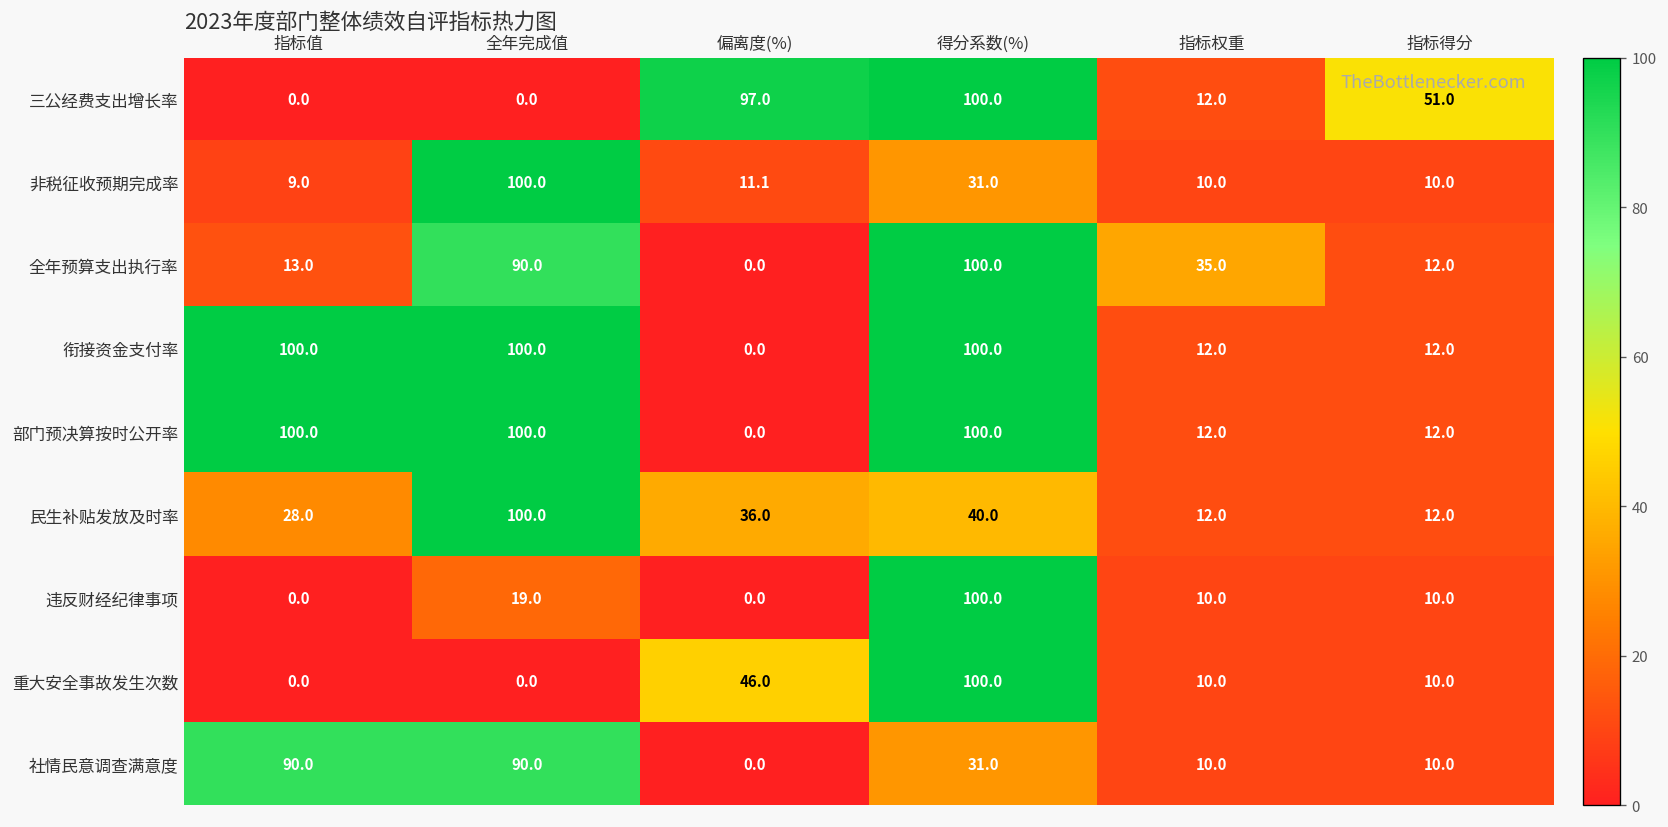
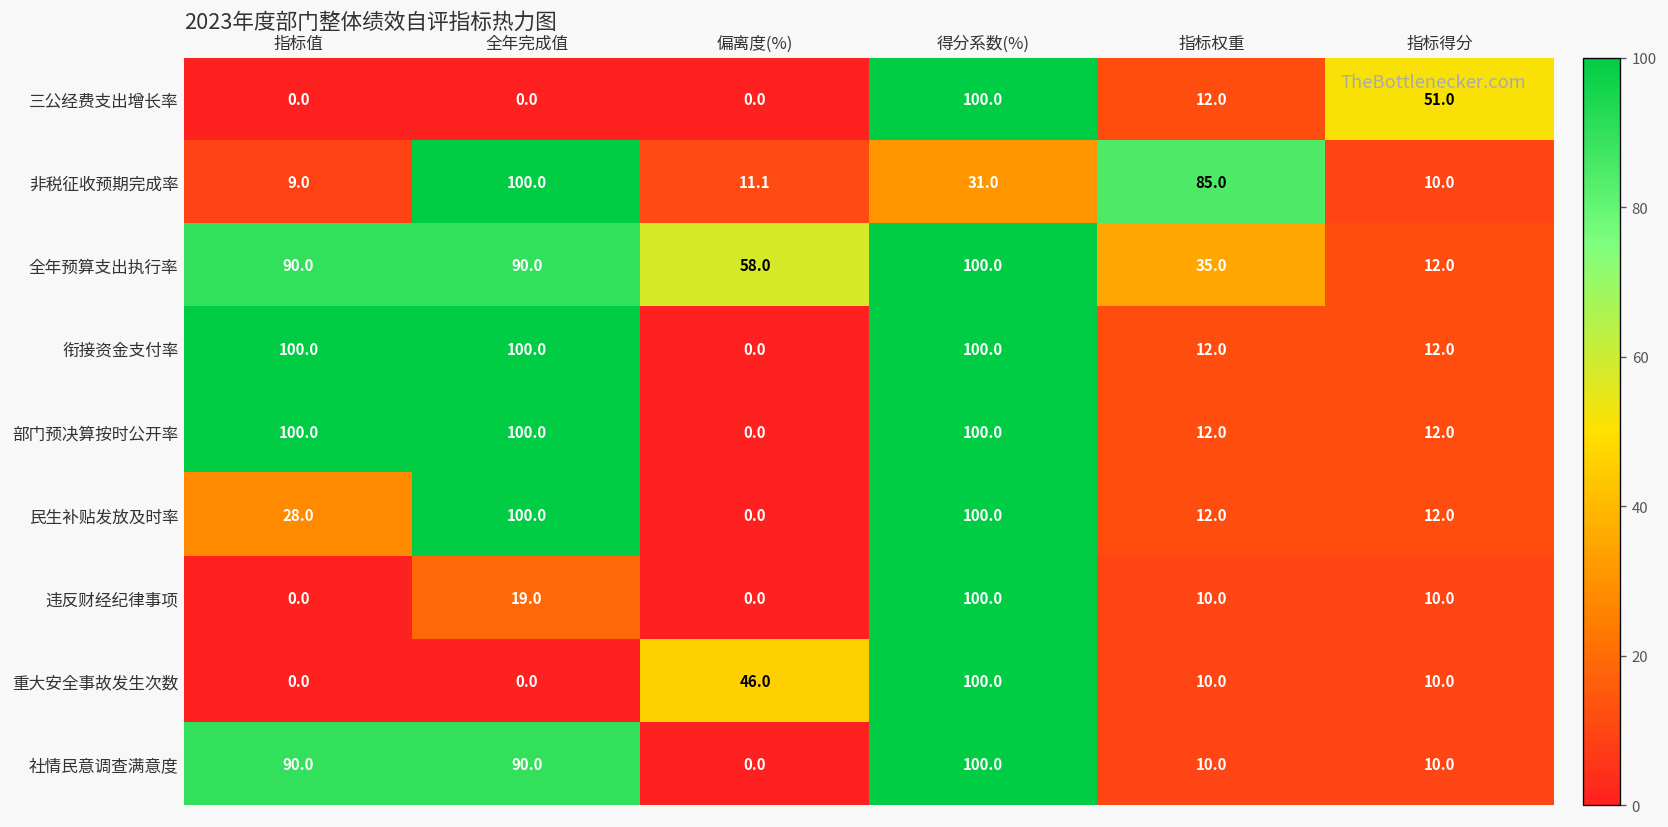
三公经费支出增长率, 偏离度(%): 97.0 -> 0.0
非税征收预期完成率, 指标权重: 10.0 -> 85.0
全年预算支出执行率, 指标值: 13.0 -> 90.0
全年预算支出执行率, 偏离度(%): 0.0 -> 58.0
民生补贴发放及时率, 偏离度(%): 36.0 -> 0.0
民生补贴发放及时率, 得分系数(%): 40.0 -> 100.0
社情民意调查满意度, 得分系数(%): 31.0 -> 100.0
